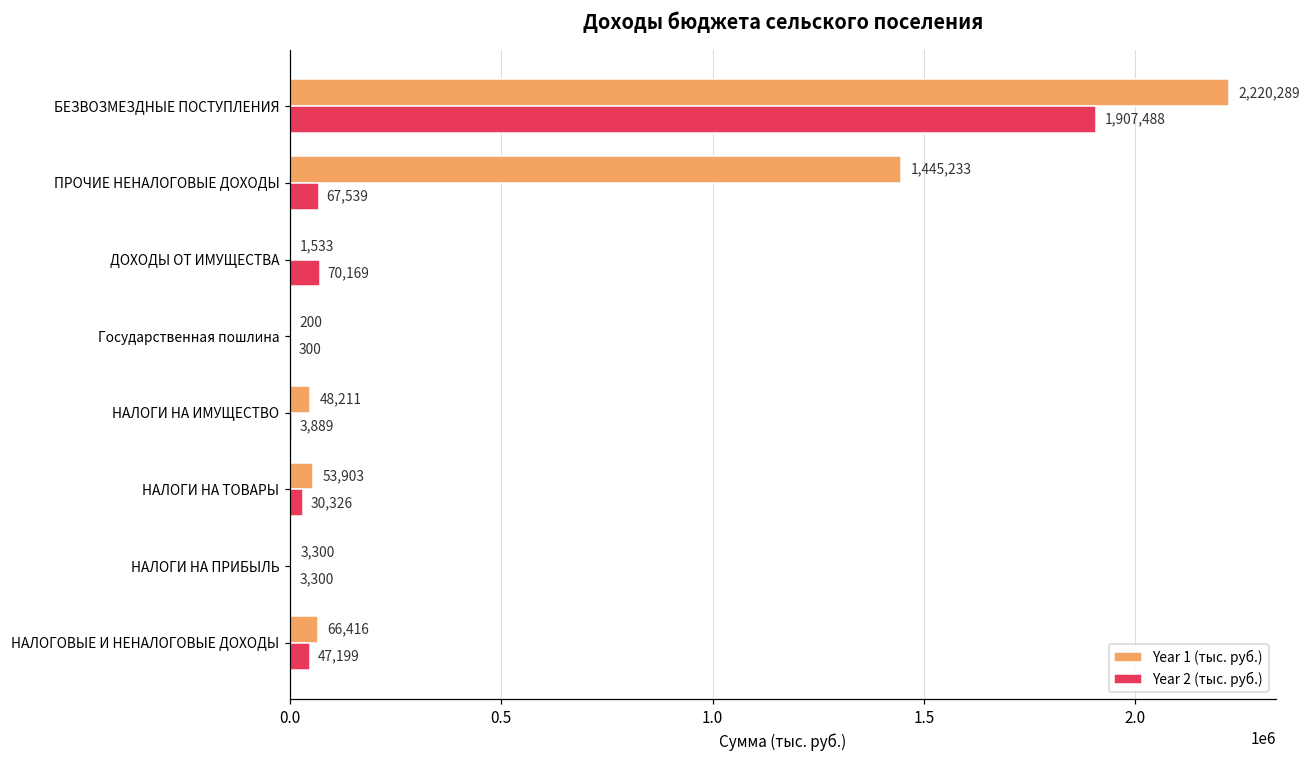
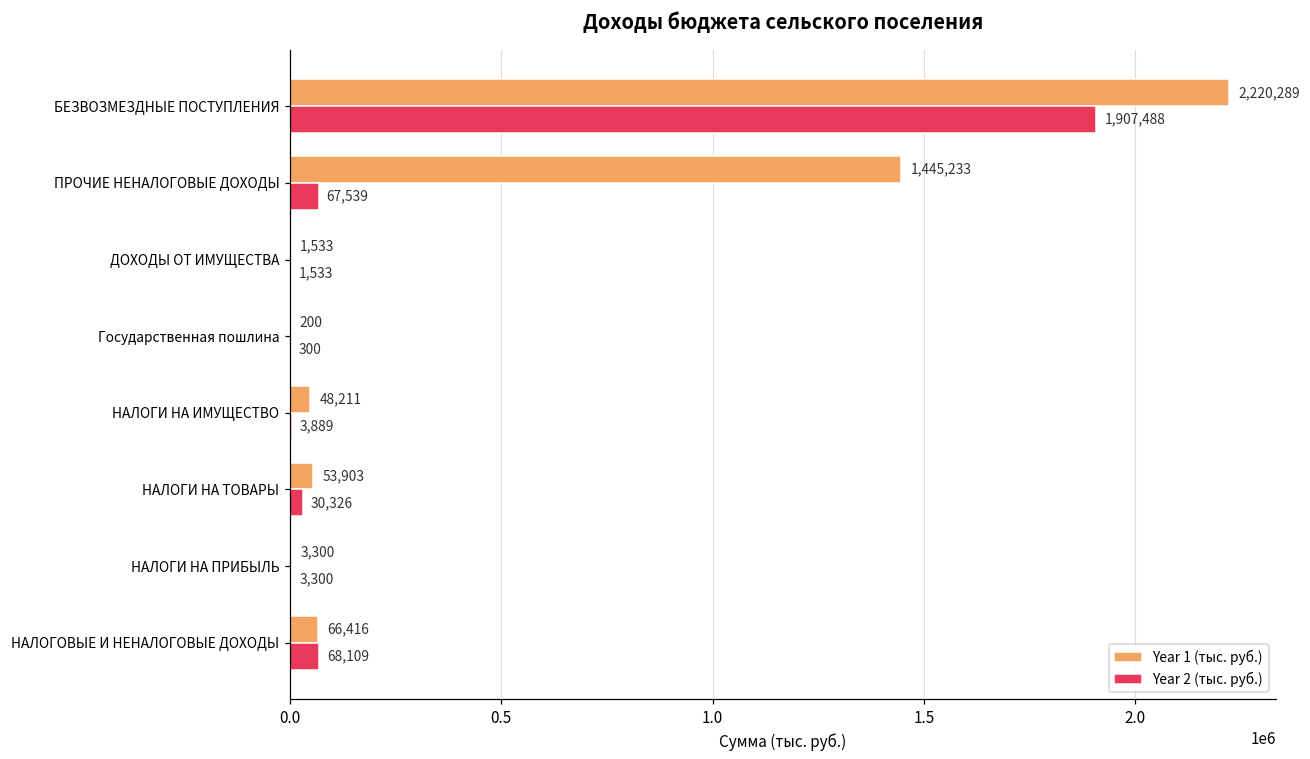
Year 2 (тыс. руб.), ДОХОДЫ ОТ ИМУЩЕСТВА: 70,169 -> 1,533
Year 2 (тыс. руб.), НАЛОГОВЫЕ И НЕНАЛОГОВЫЕ ДОХОДЫ: 47,199 -> 68,109
